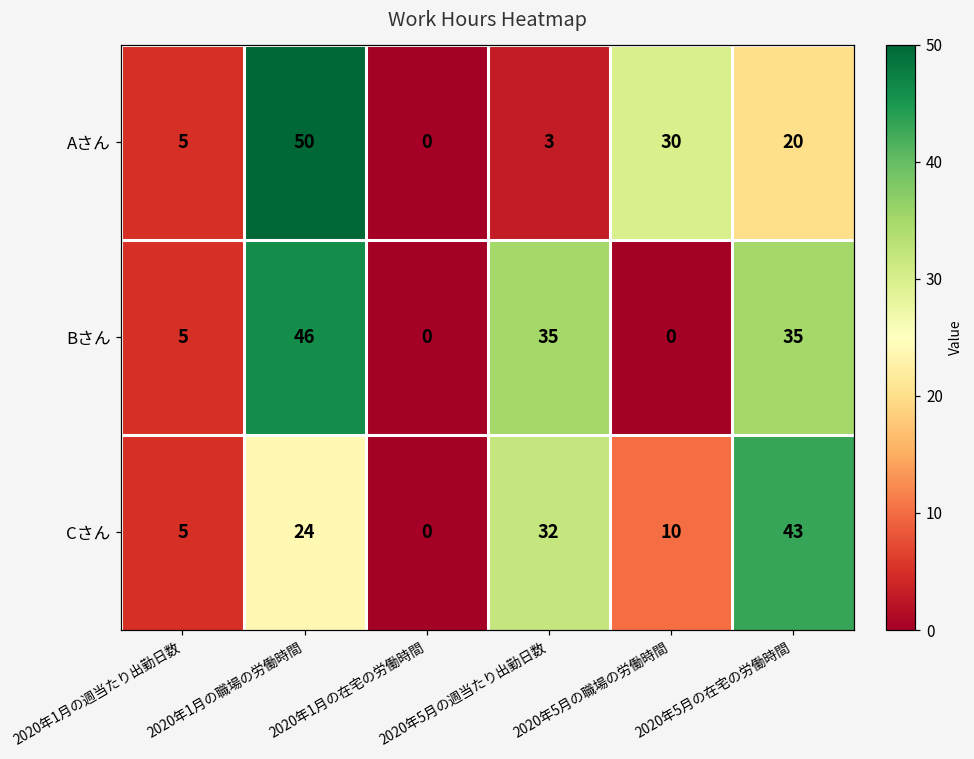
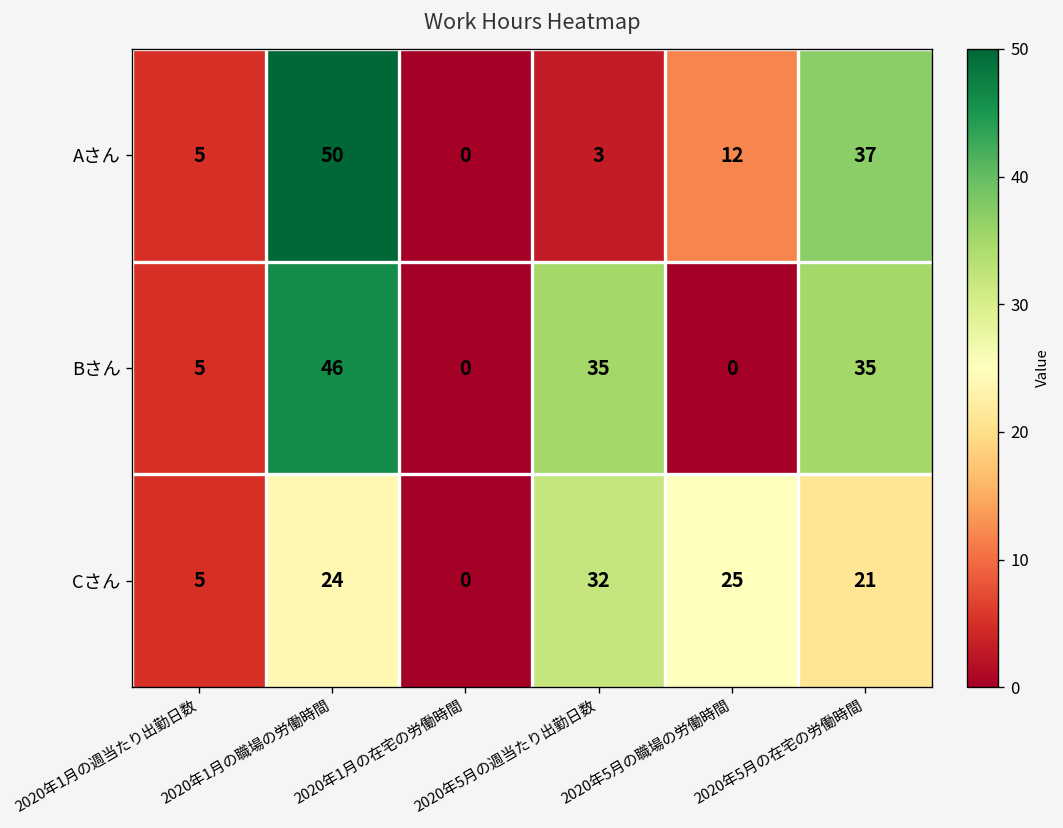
Aさん, 2020年5月の職場の労働時間: 30 -> 12
Aさん, 2020年5月の在宅の労働時間: 20 -> 37
Cさん, 2020年5月の職場の労働時間: 10 -> 25
Cさん, 2020年5月の在宅の労働時間: 43 -> 21
